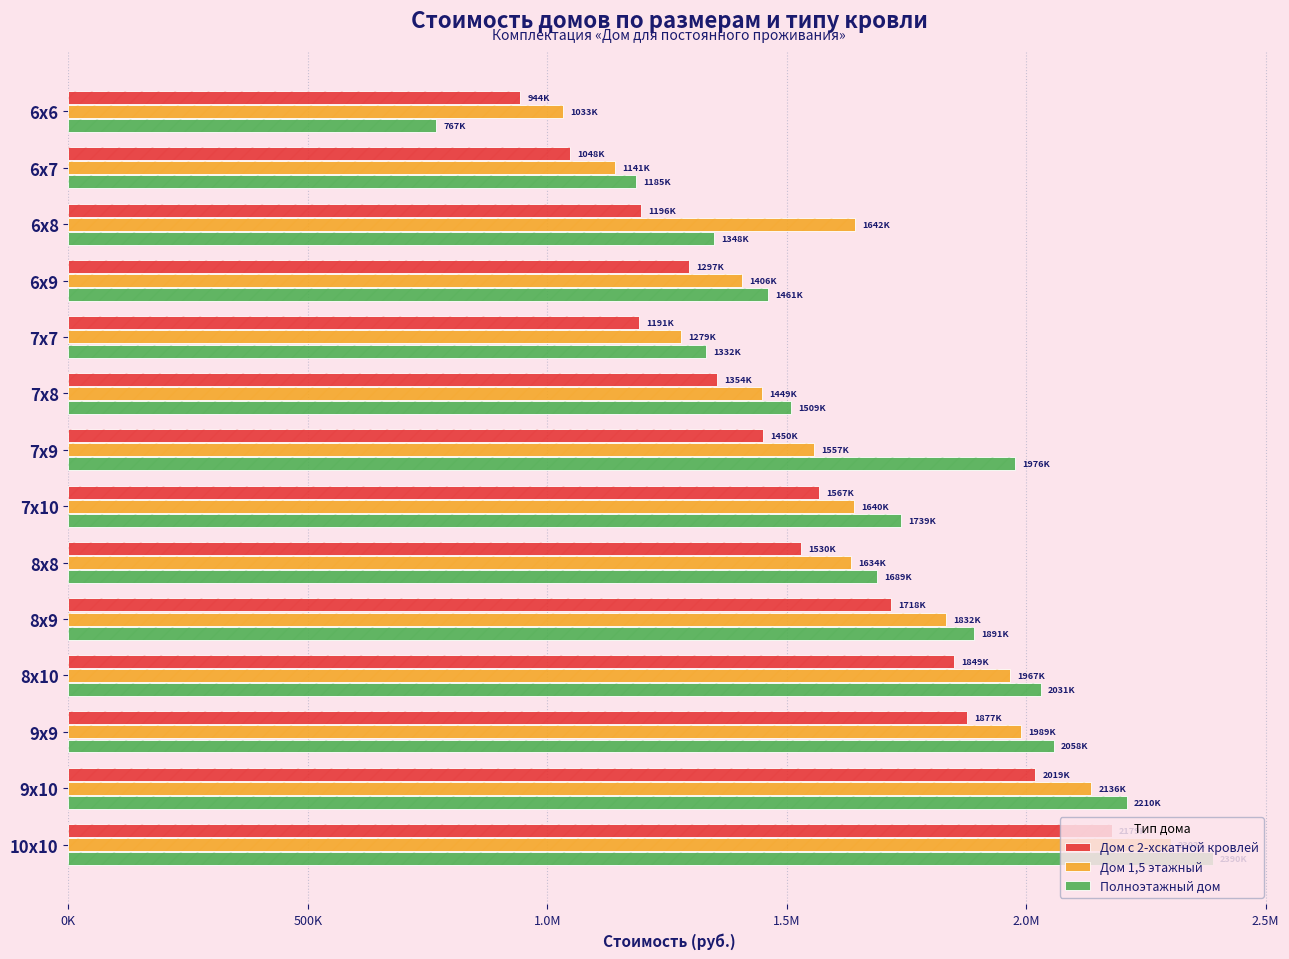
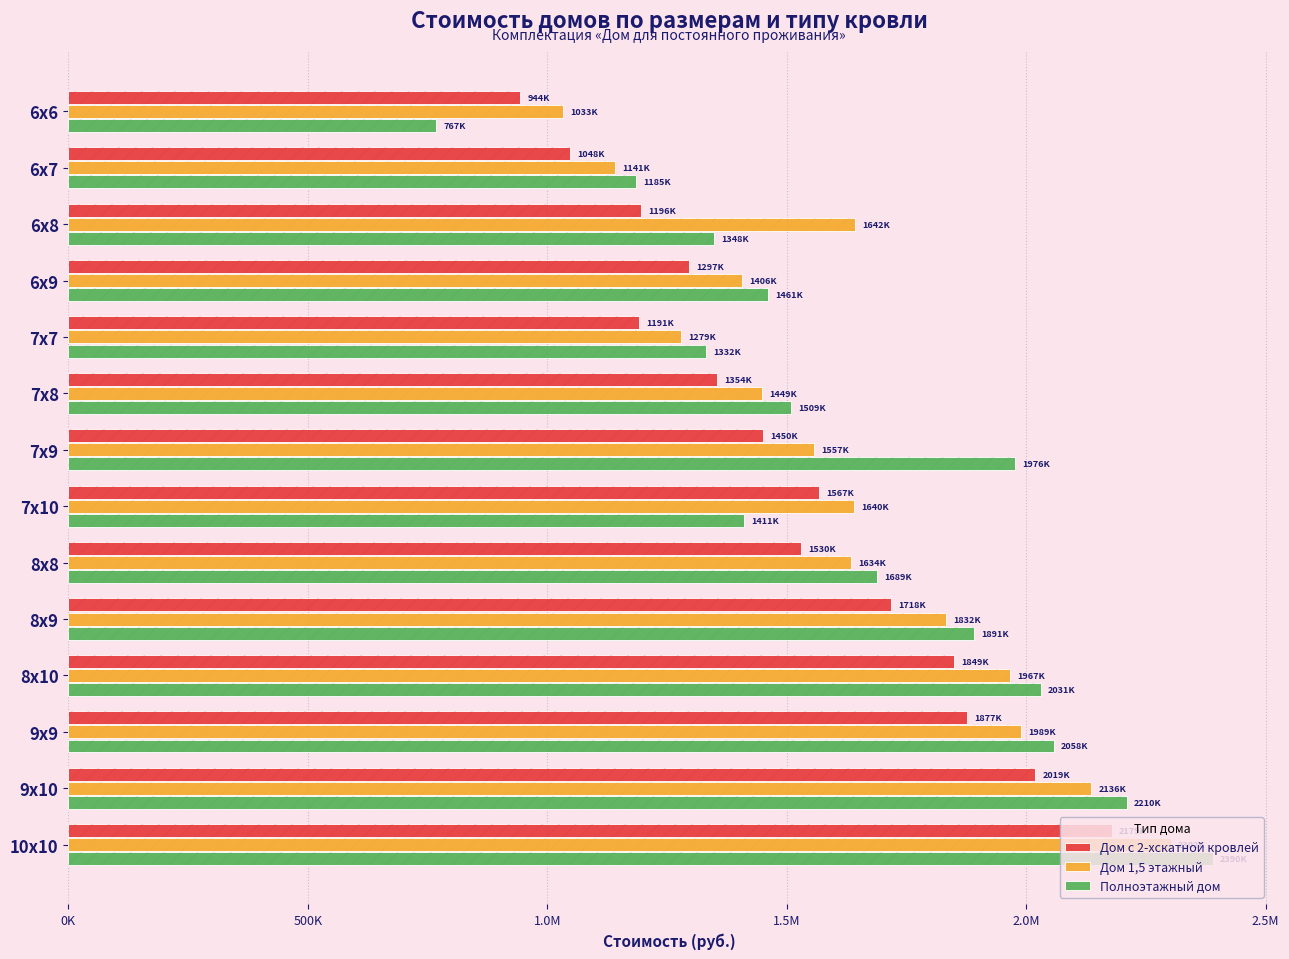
Полноэтажный дом, 7х10: 1739K -> 1411K
